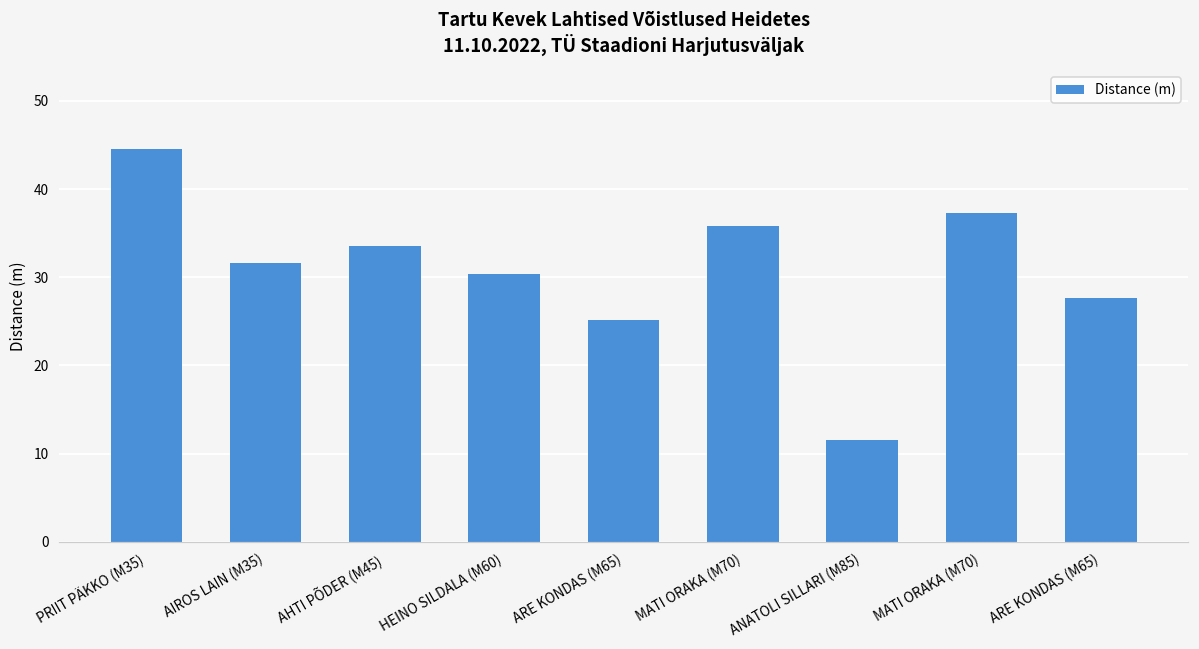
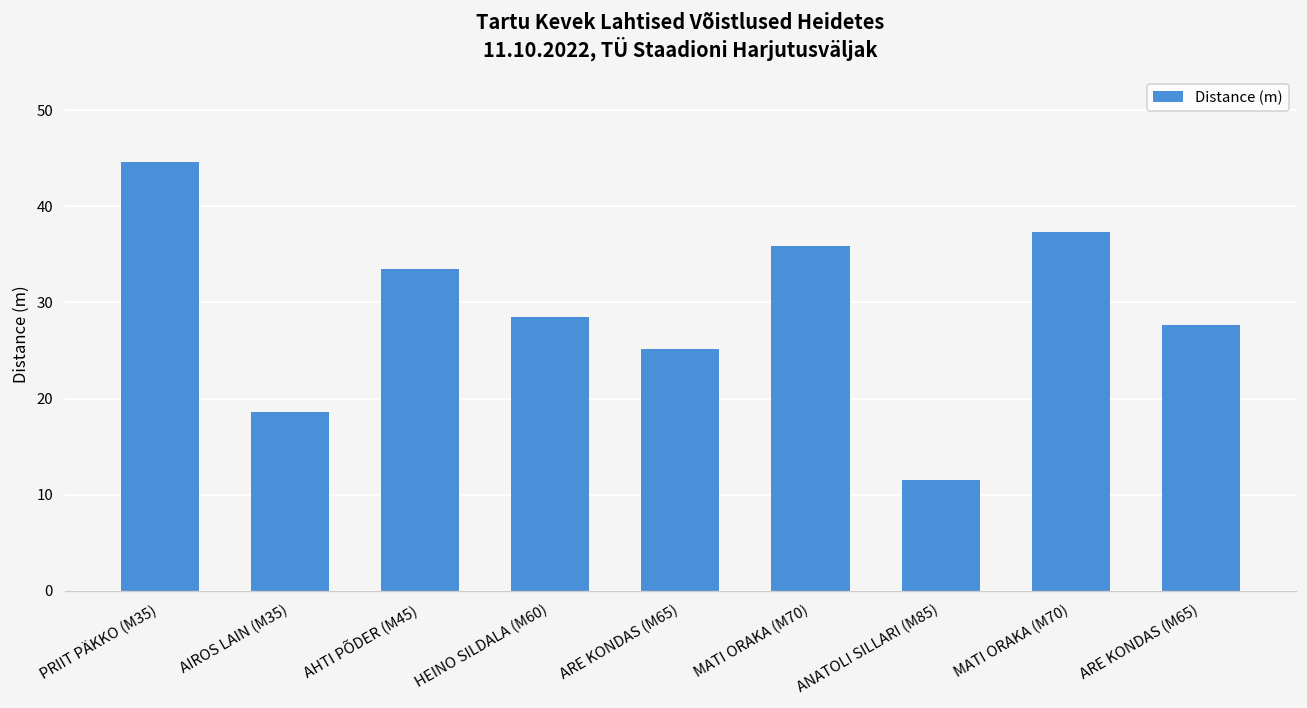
AIROS LAIN (M35): 32 -> 19
HEINO SILDALA (M60): 30 -> 28
